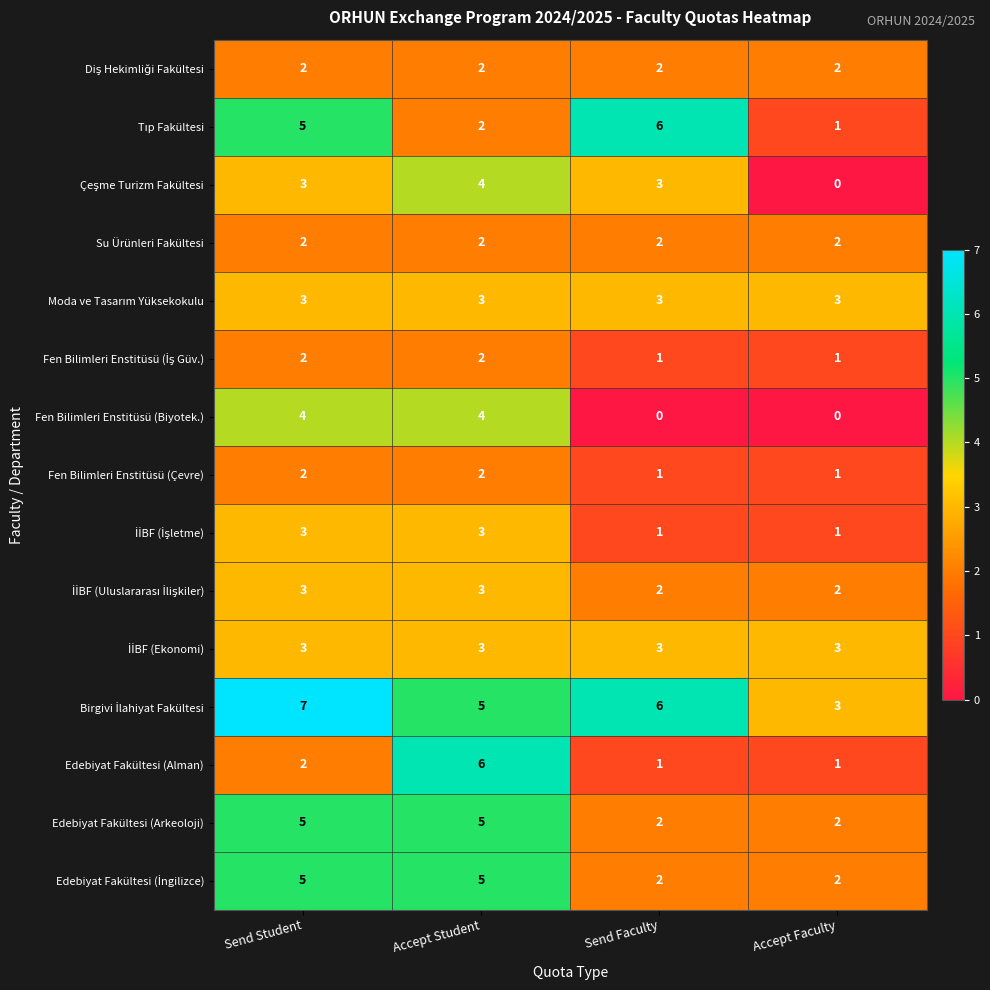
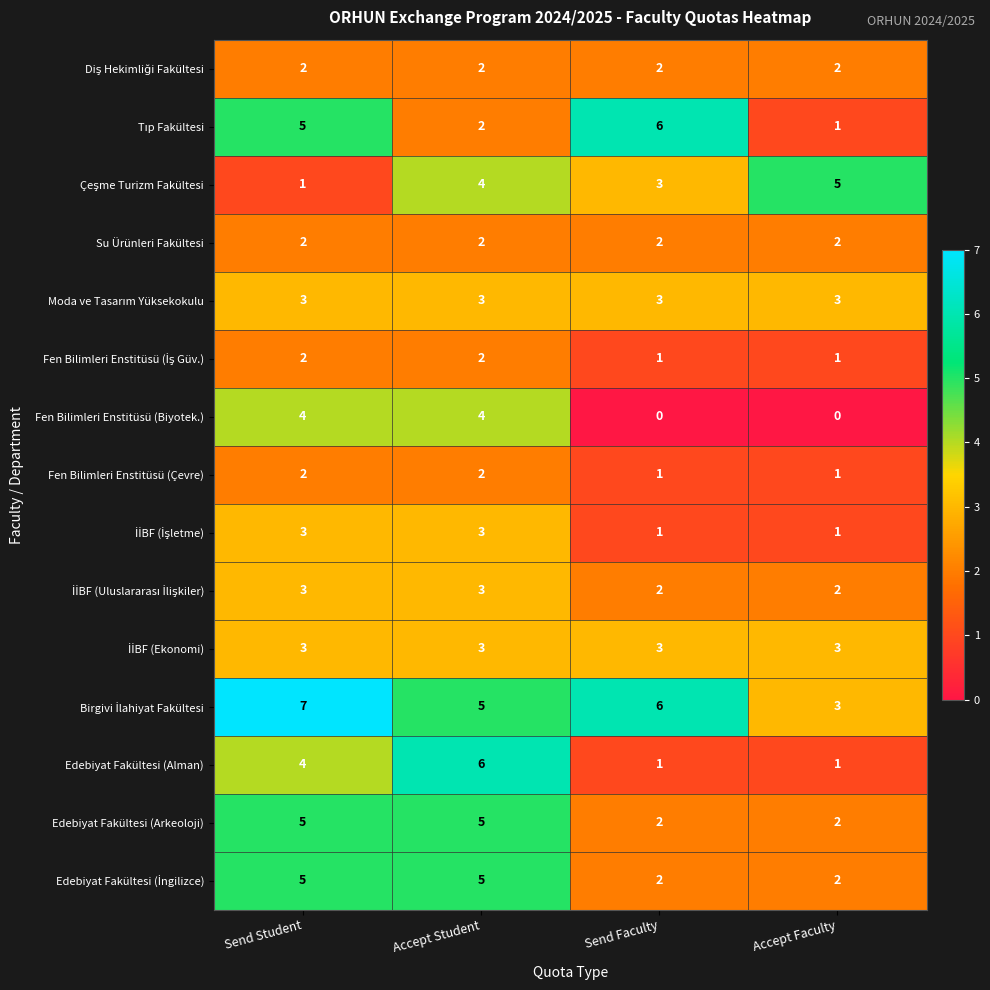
Çeşme Turizm Fakültesi, Send Student: 3 -> 1
Çeşme Turizm Fakültesi, Accept Faculty: 0 -> 5
Edebiyat Fakültesi (Alman), Send Student: 2 -> 4
